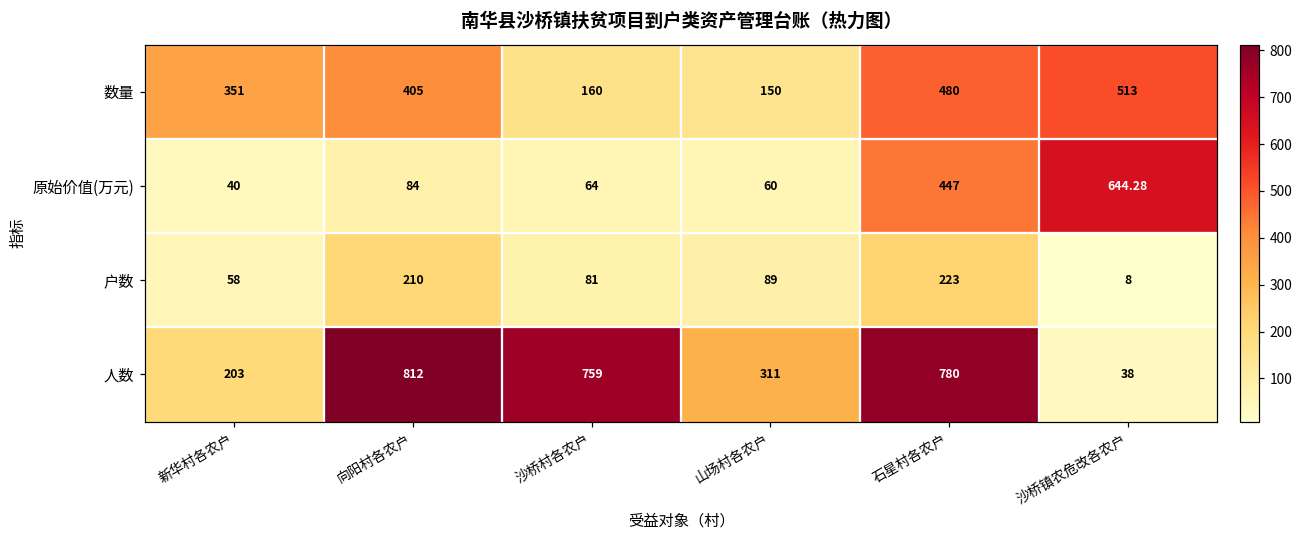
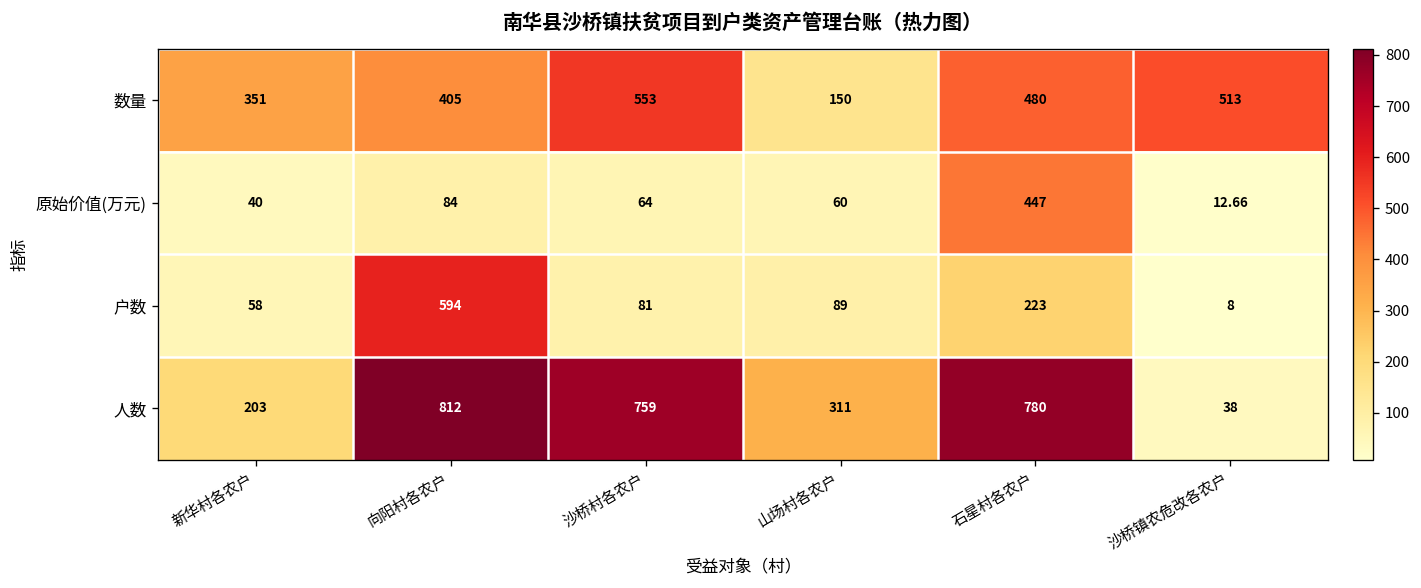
数量, 沙桥村各农户: 160 -> 553
原始价值(万元), 沙桥镇农危改各农户: 644.28 -> 12.66
户数, 向阳村各农户: 210 -> 594
